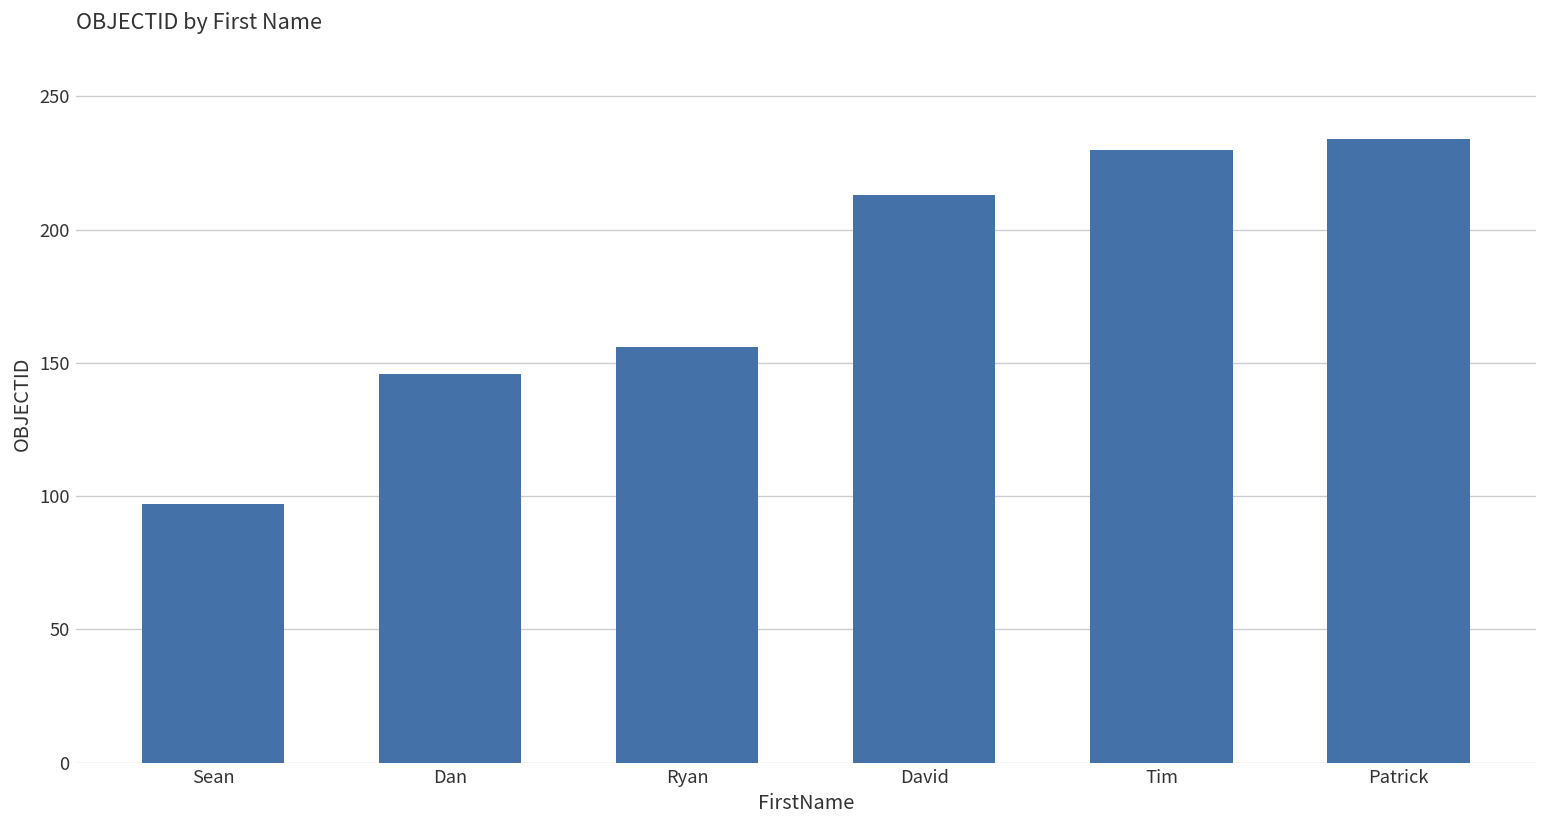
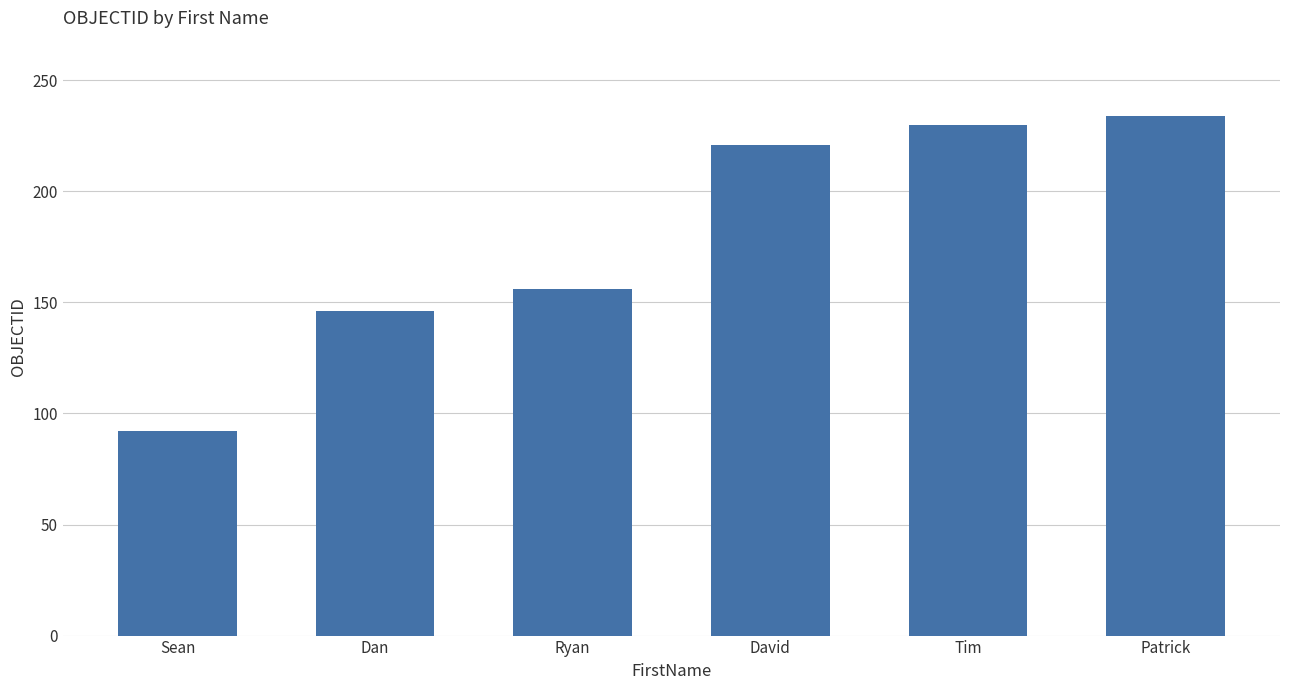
Sean: 97 -> 92
David: 213 -> 221
